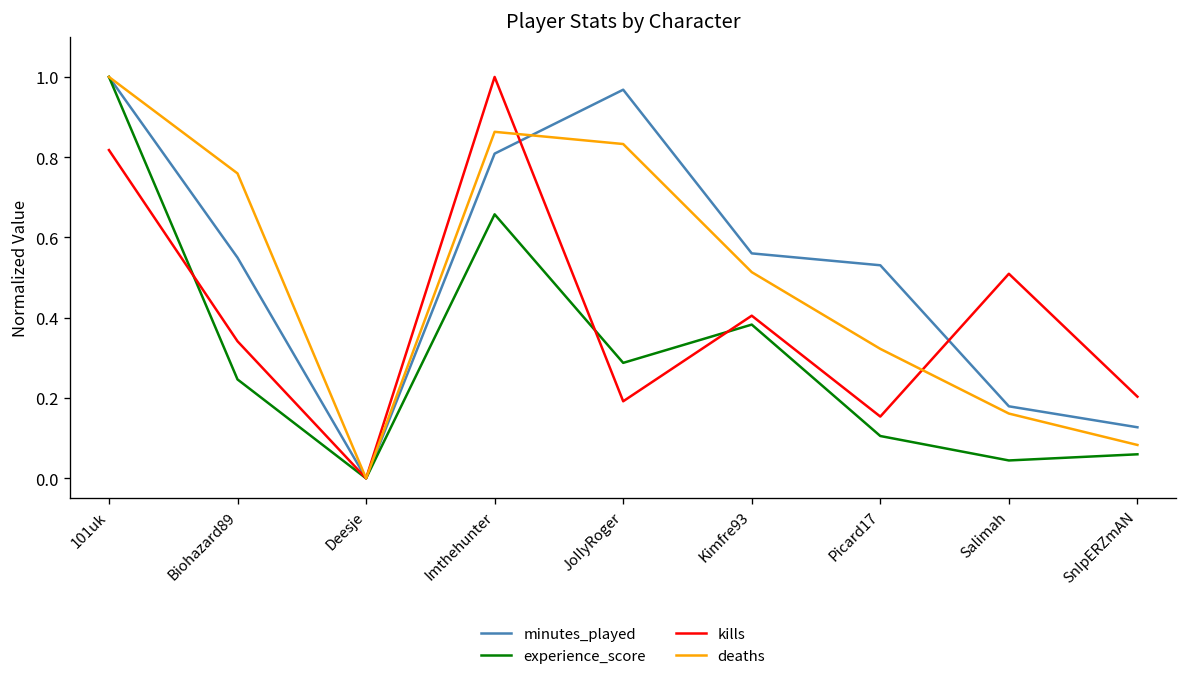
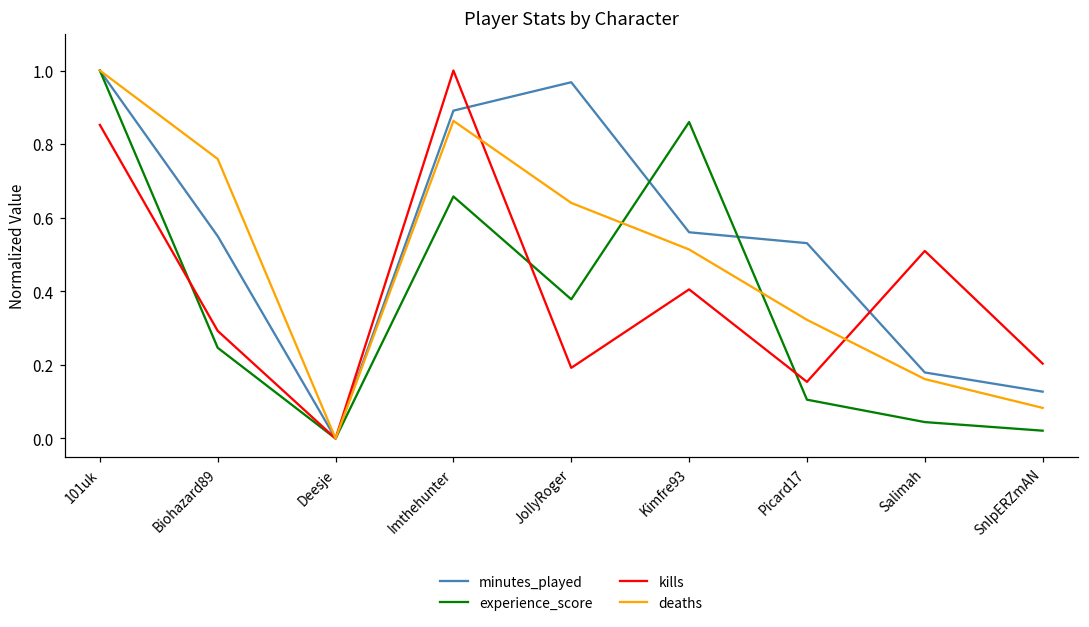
kills, 101uk: 0.82 -> 0.85
kills, Biohazard89: 0.34 -> 0.29
minutes_played, Imthehunter: 0.81 -> 0.89
experience_score, JoIIyRoger: 0.29 -> 0.38
deaths, JoIIyRoger: 0.83 -> 0.64
experience_score, Kimfre93: 0.38 -> 0.86
experience_score, SnIpERZmAN: 0.06 -> 0.02
